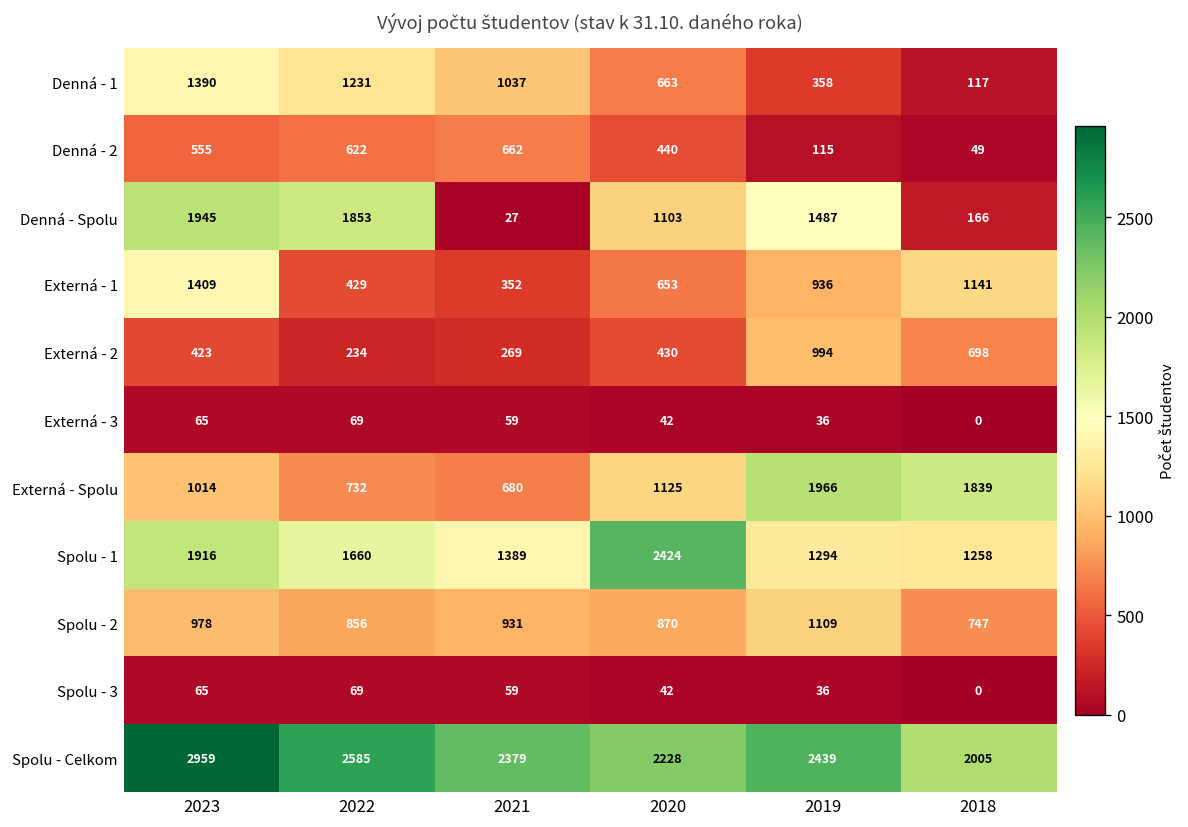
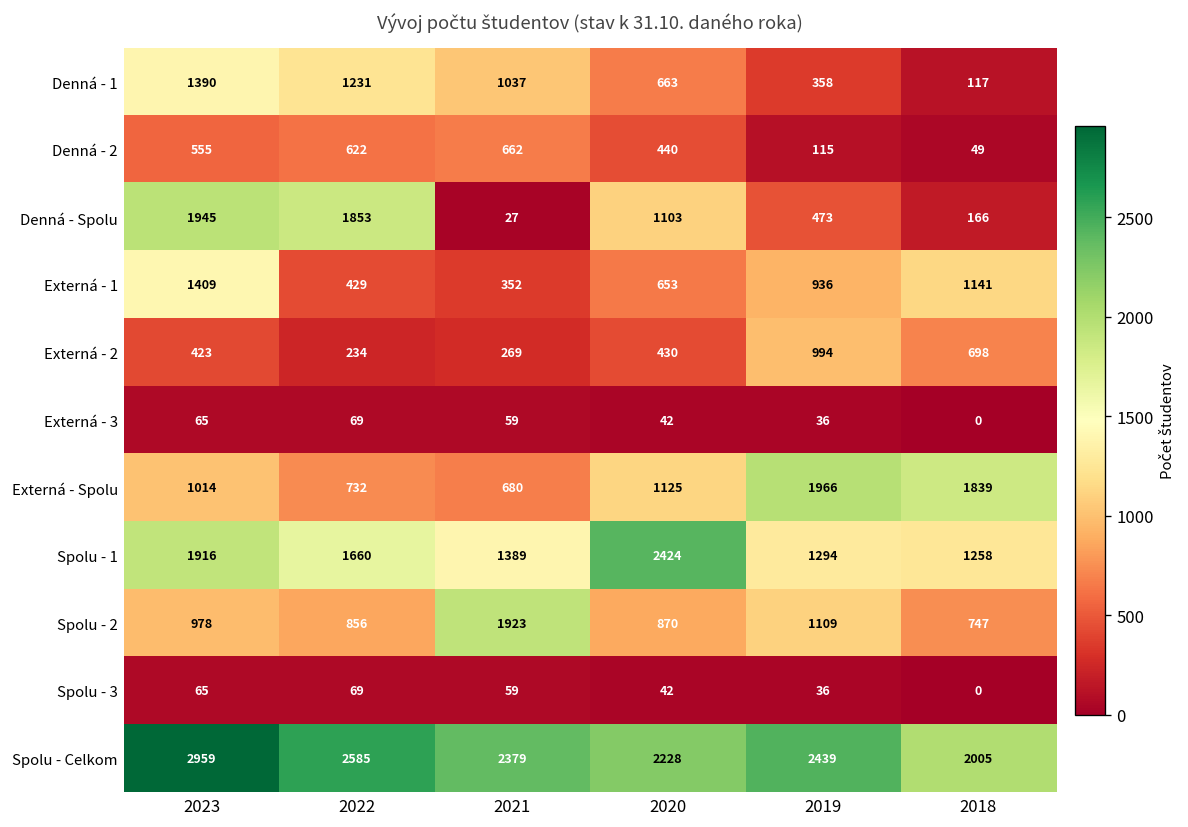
Denná - Spolu, 2019: 1487 -> 473
Spolu - 2, 2021: 931 -> 1923
